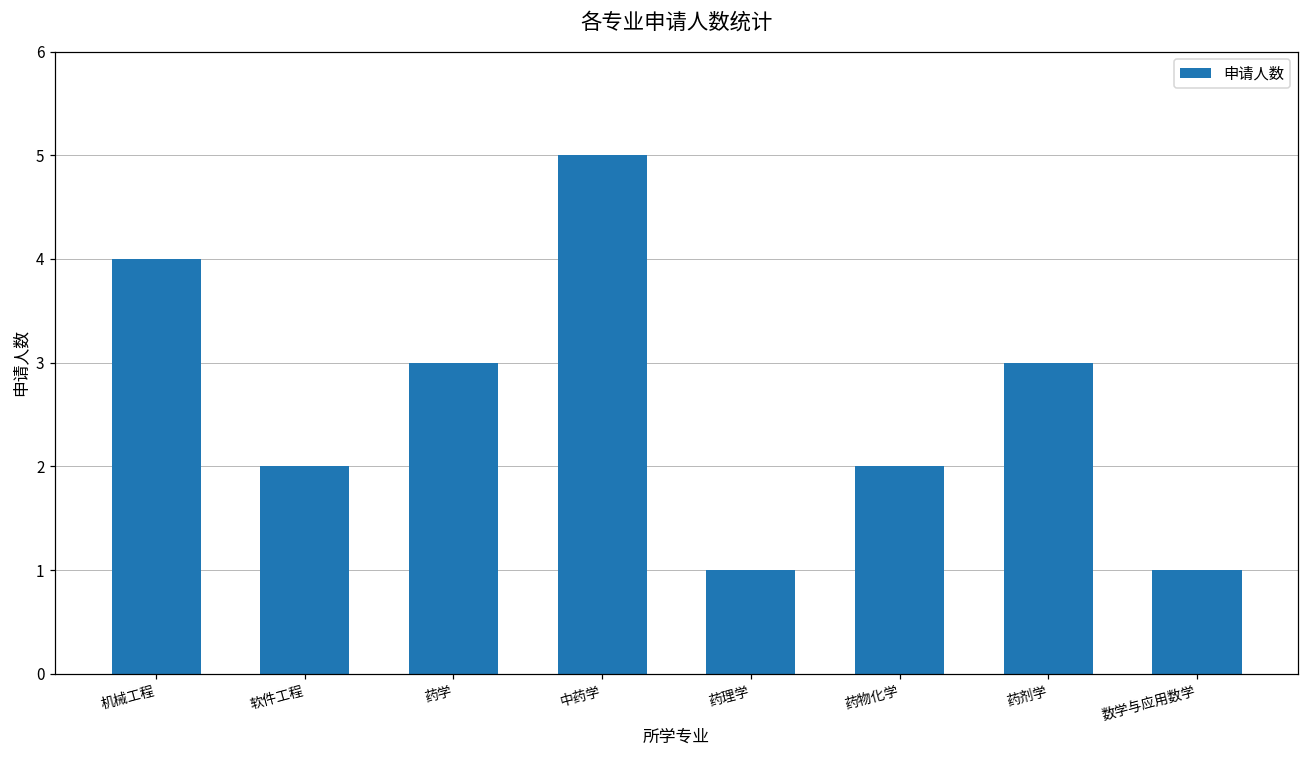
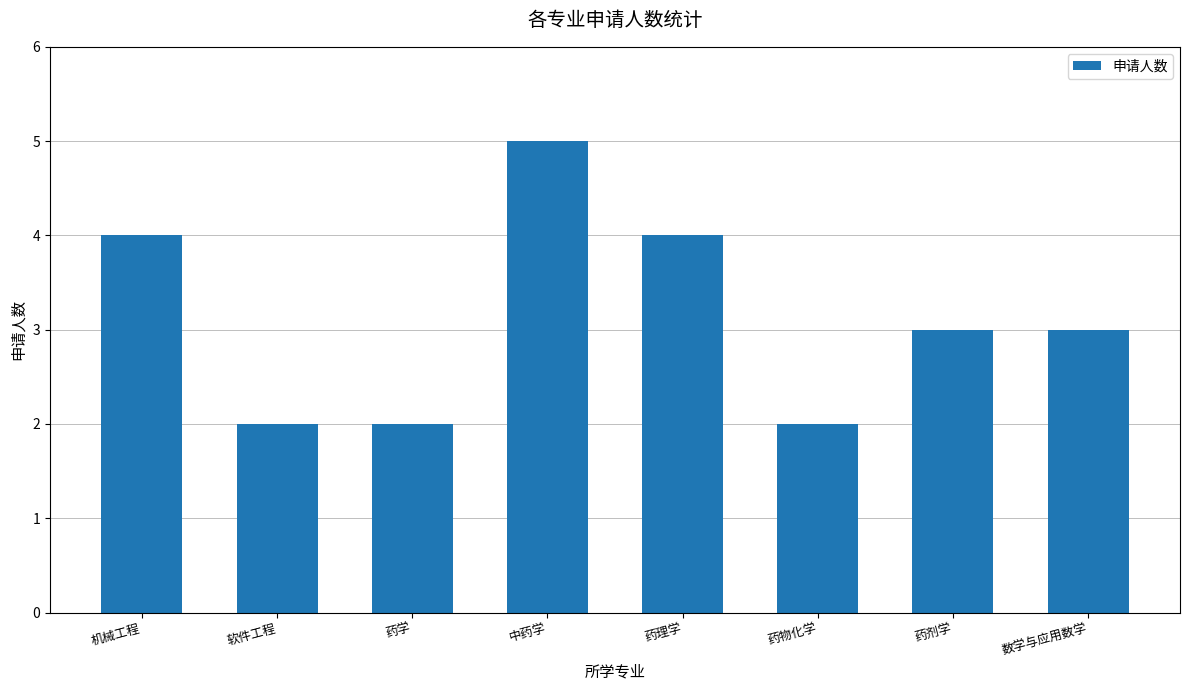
药学: 3 -> 2
药理学: 1 -> 4
数学与应用数学: 1 -> 3
